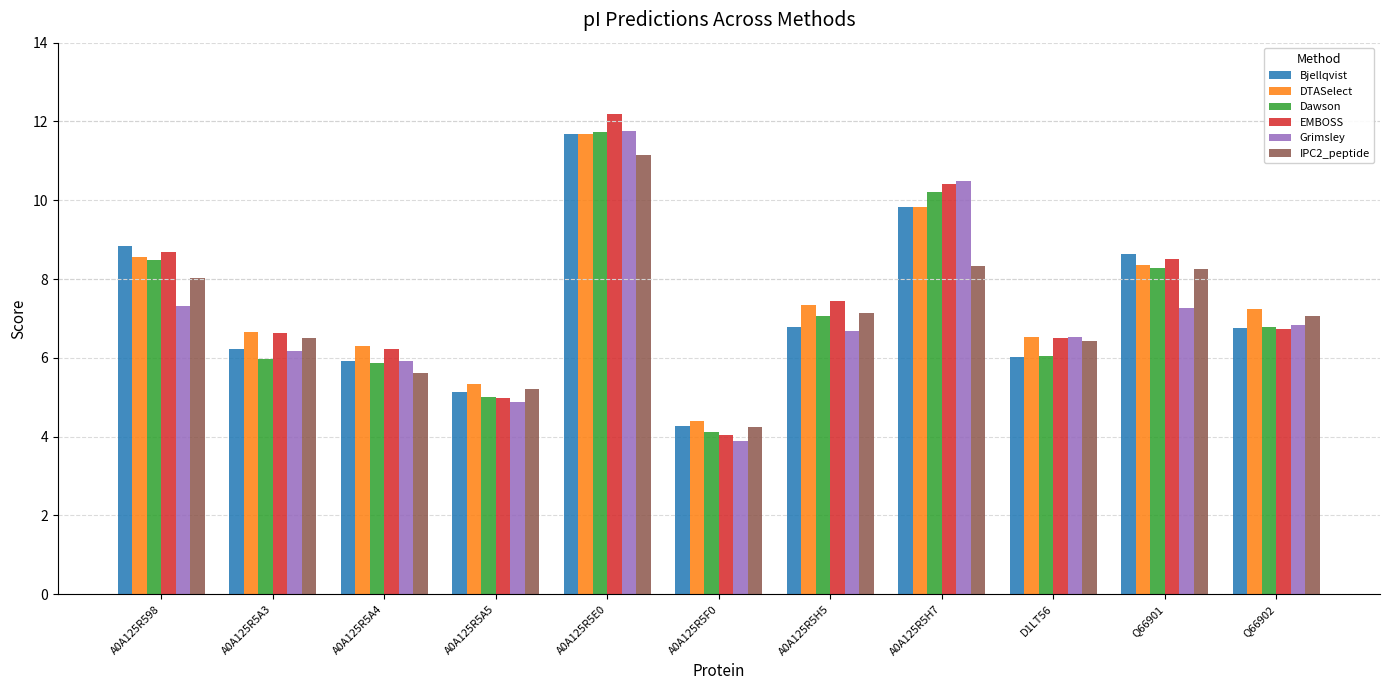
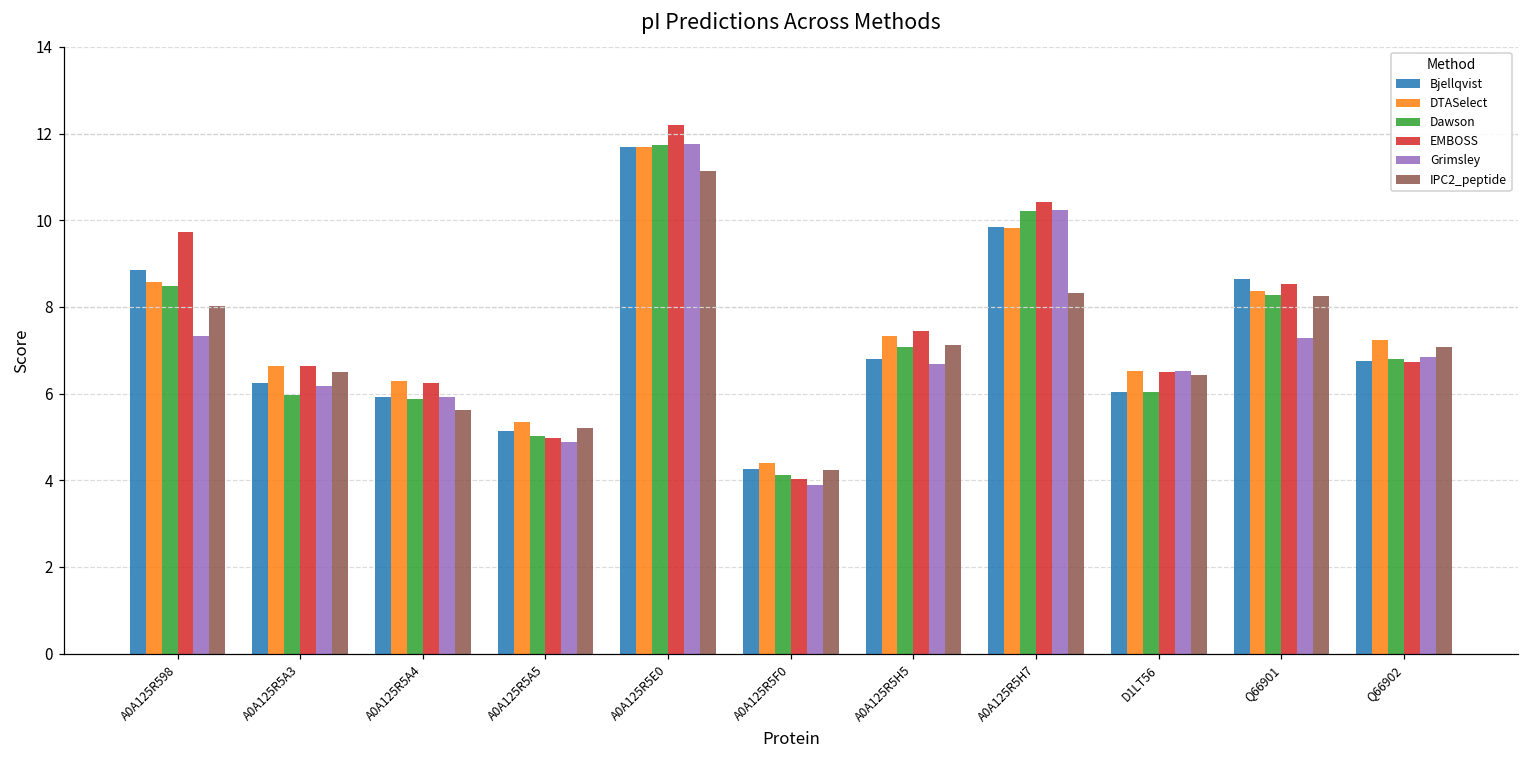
EMBOSS, A0A125R598: 8.7 -> 9.7
Grimsley, A0A125R5H7: 10.5 -> 10.2
